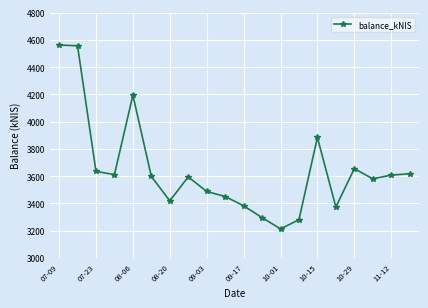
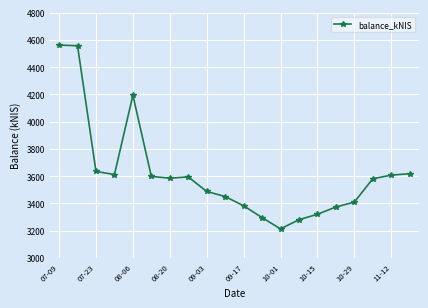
08-20: 3420 -> 3590
10-15: 3880 -> 3320
10-29: 3660 -> 3410
